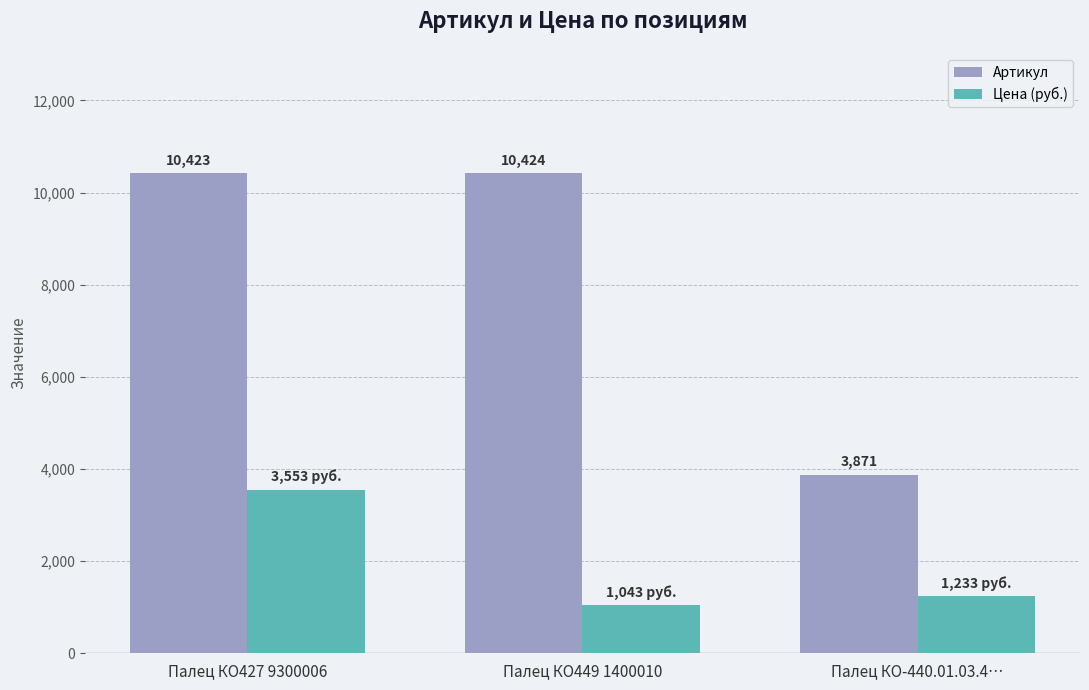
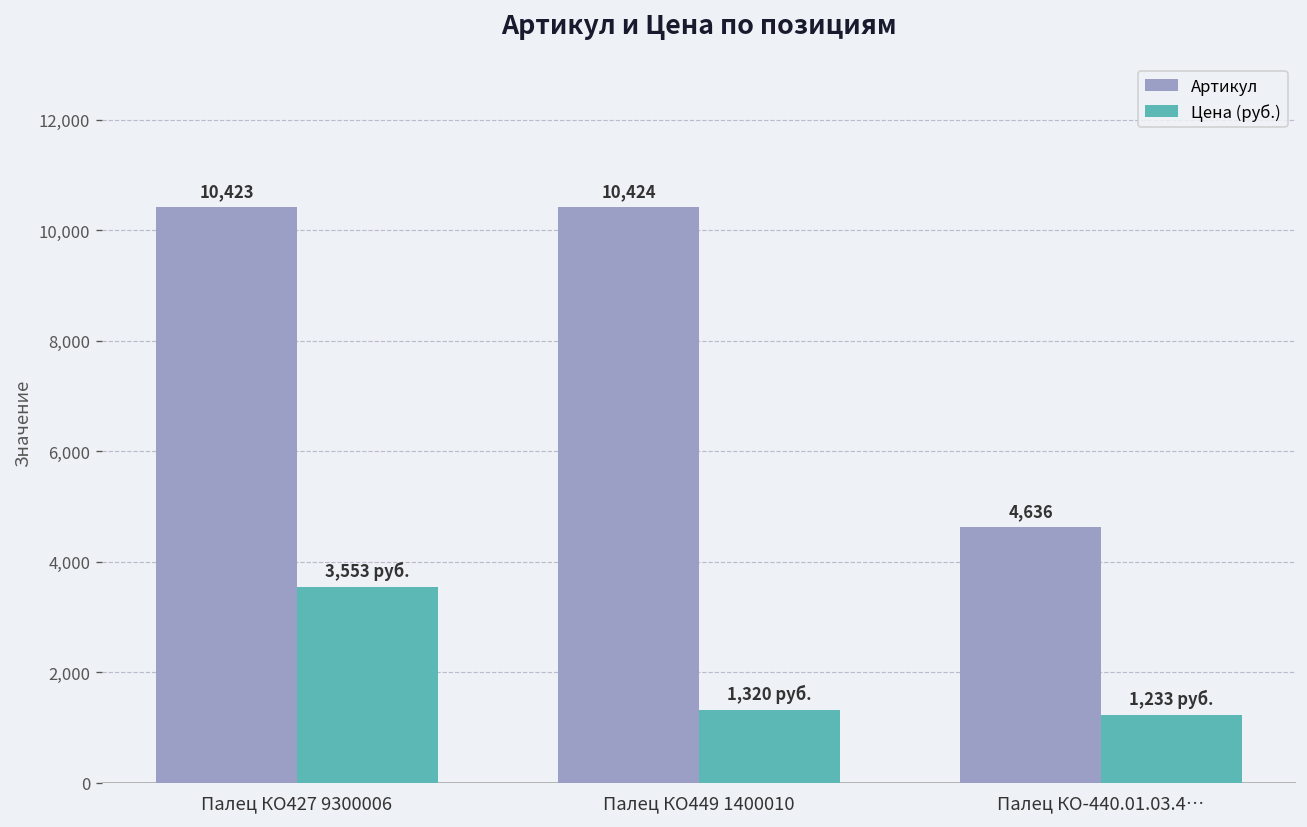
Цена (руб.), Палец КО449 1400010: 1,043 -> 1,320
Артикул, Палец КО-440.01.03.4…: 3,871 -> 4,636
